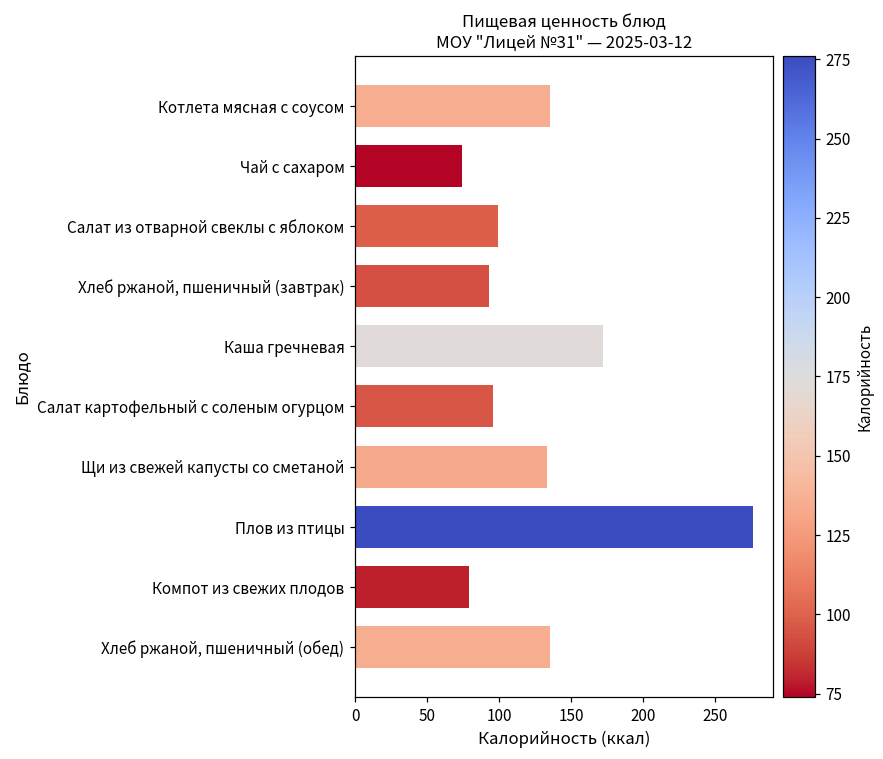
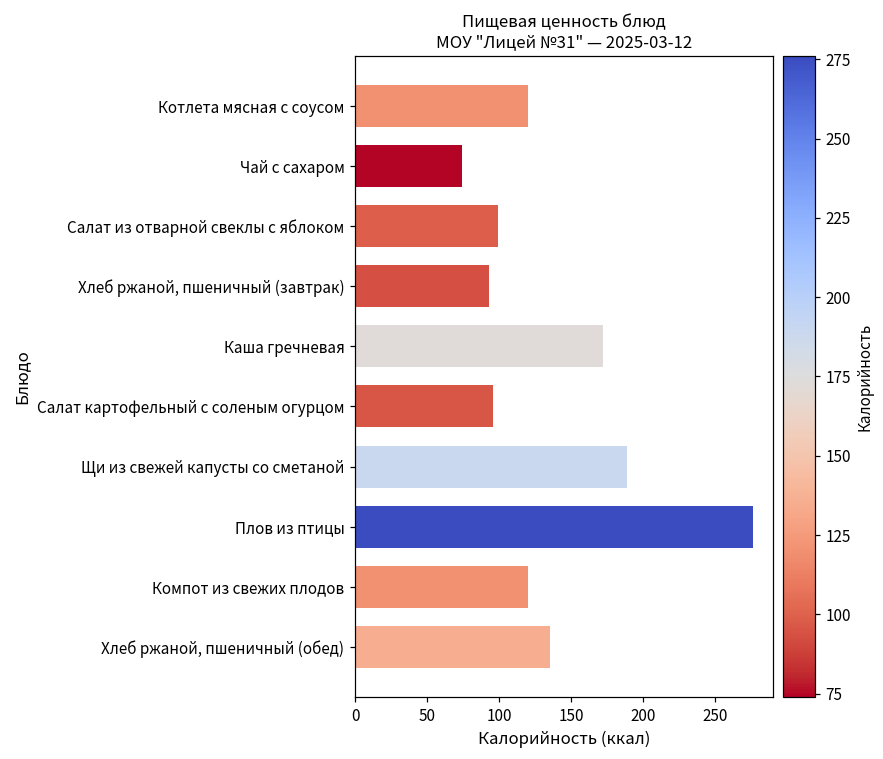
Котлета мясная с соусом: 135 -> 120
Щи из свежей капусты со сметаной: 133 -> 189
Компот из свежих плодов: 79 -> 120
